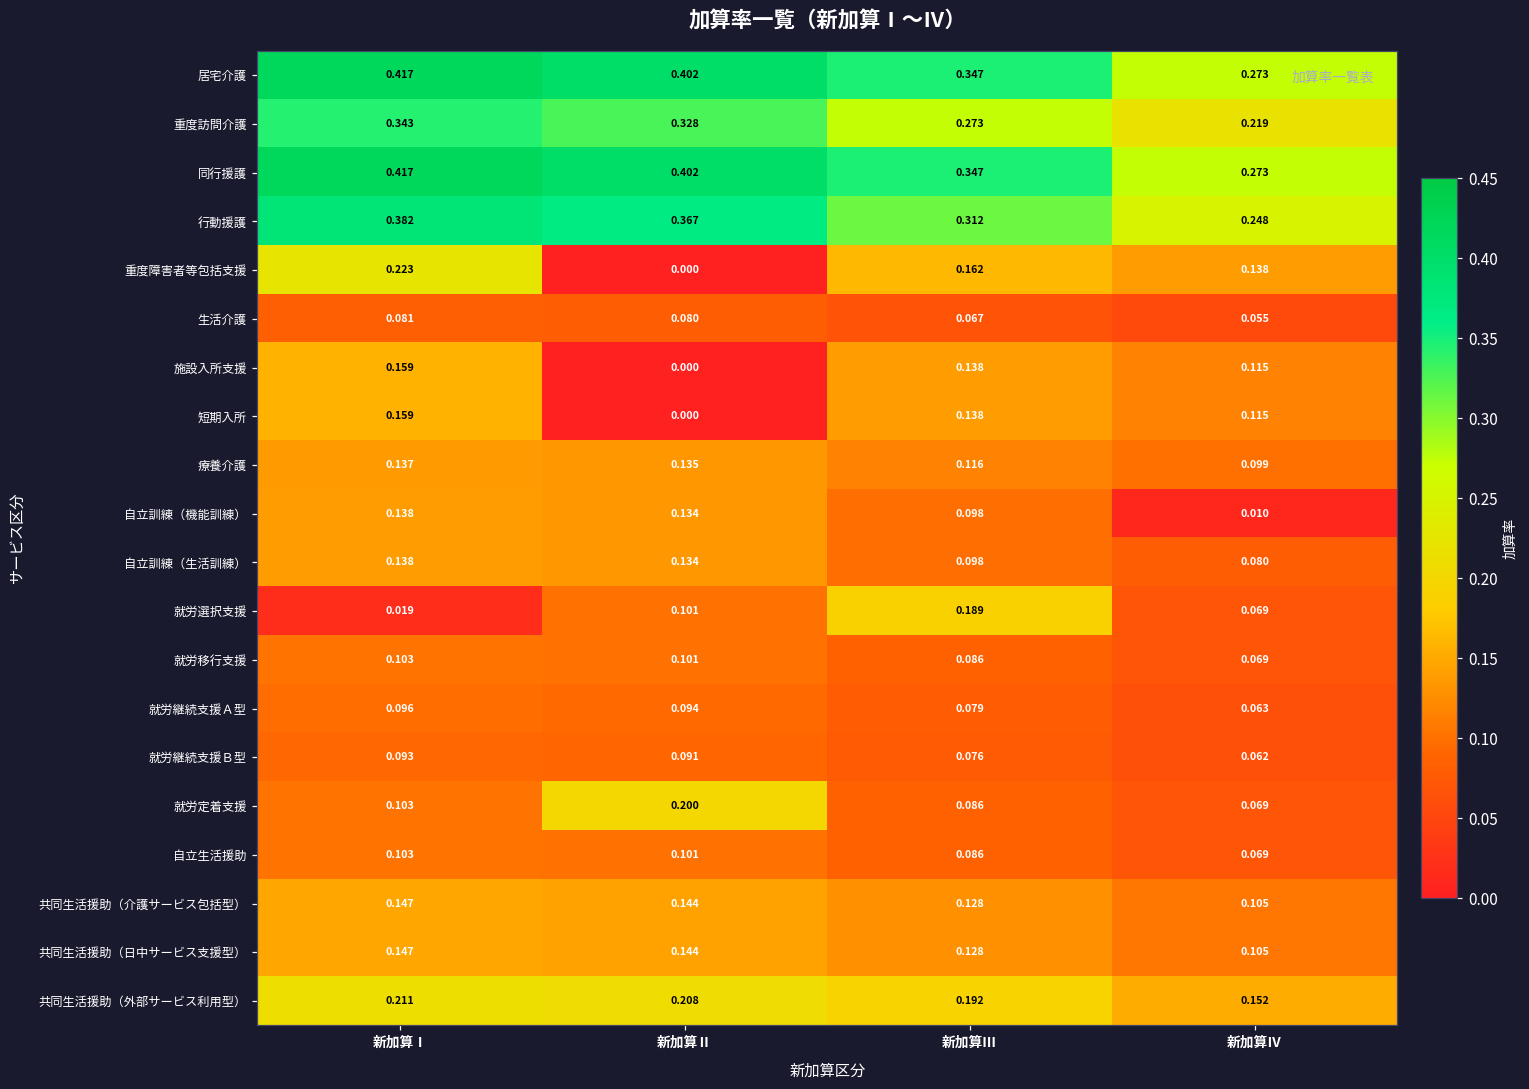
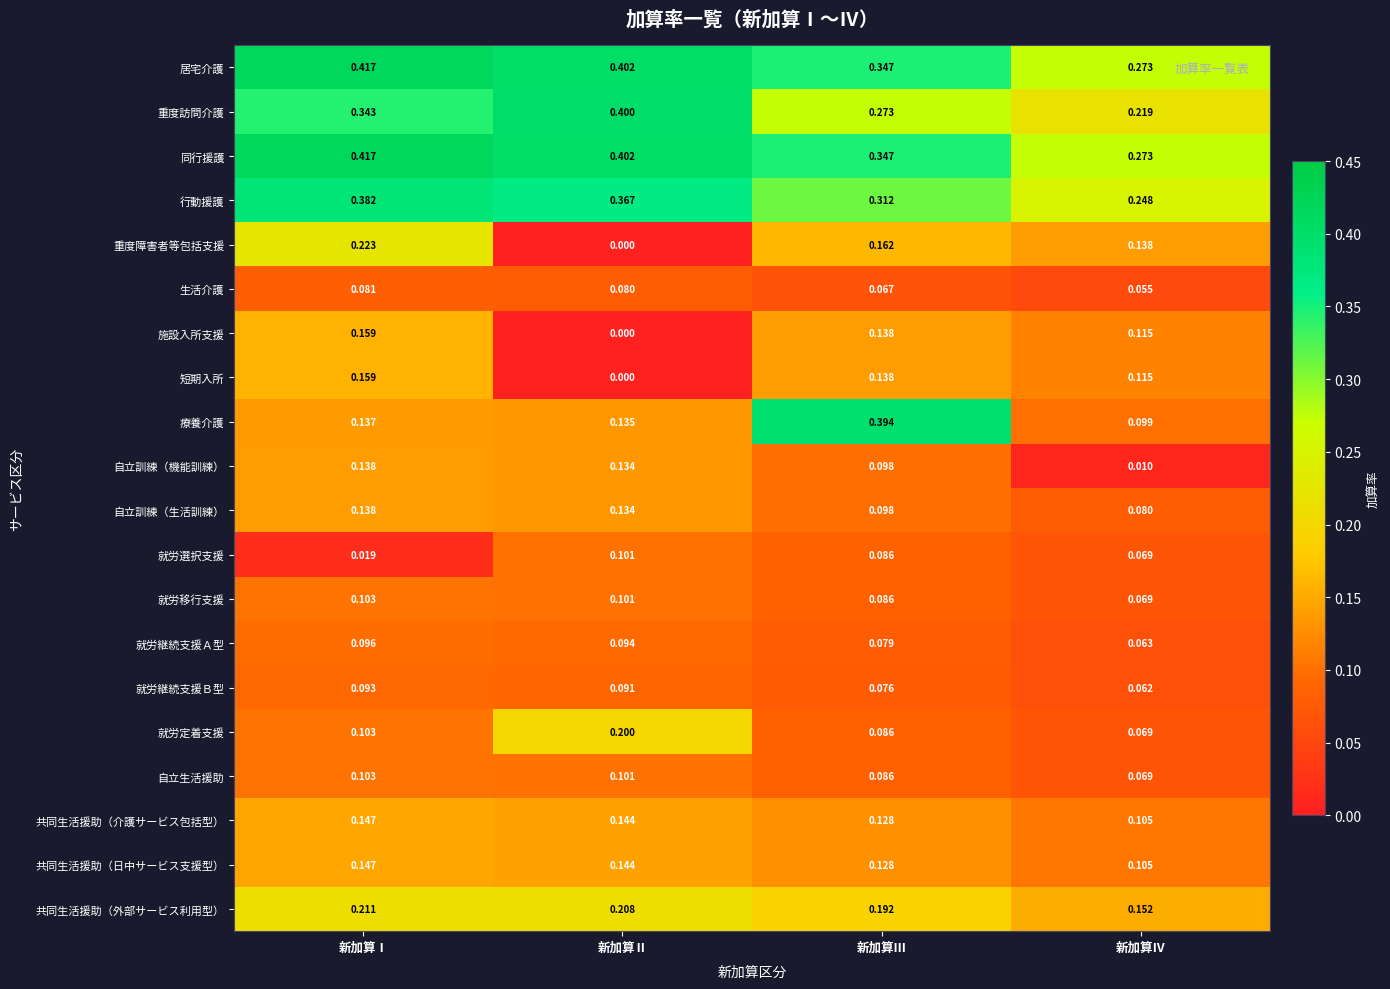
重度訪問介護, 新加算Ⅱ: 0.328 -> 0.400
療養介護, 新加算Ⅲ: 0.116 -> 0.394
就労選択支援, 新加算Ⅲ: 0.189 -> 0.086
